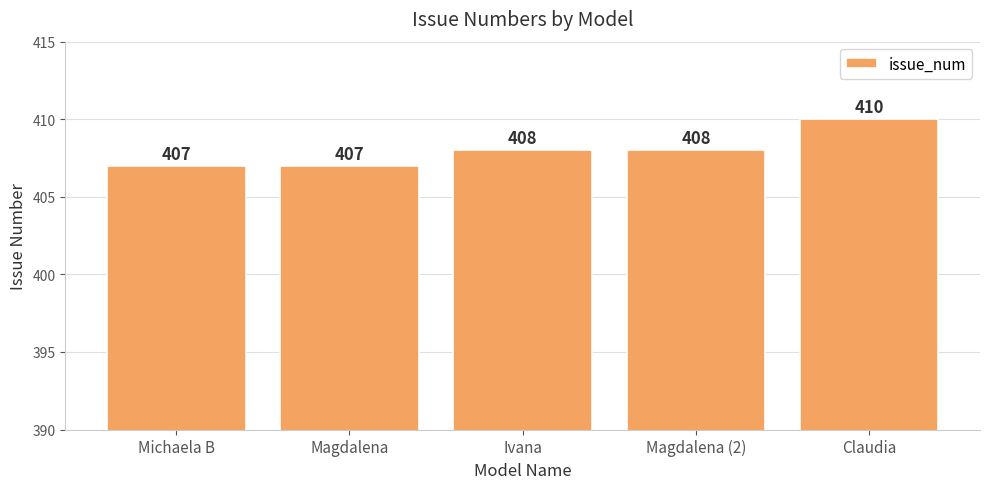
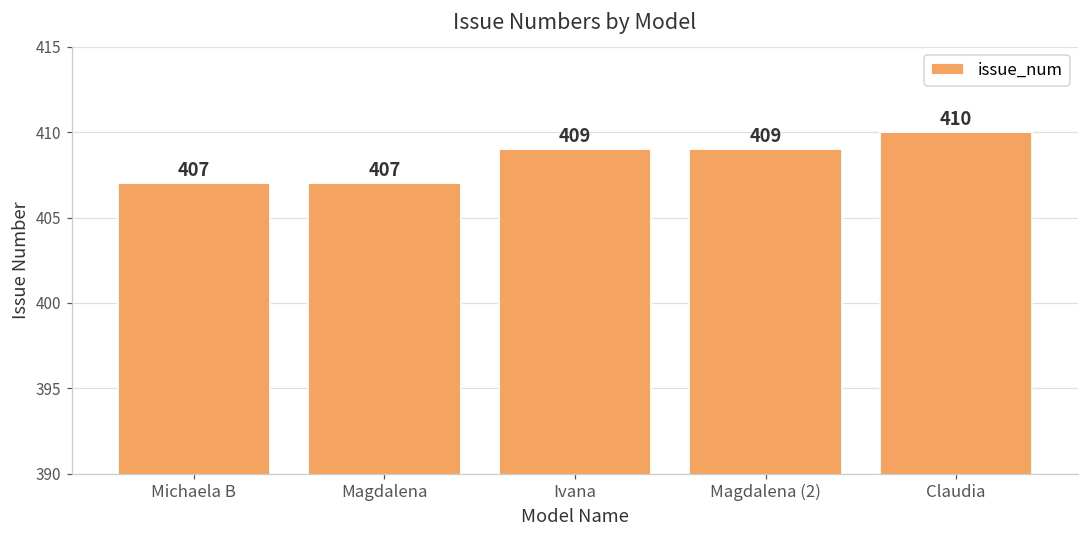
Ivana: 408 -> 409
Magdalena (2): 408 -> 409
